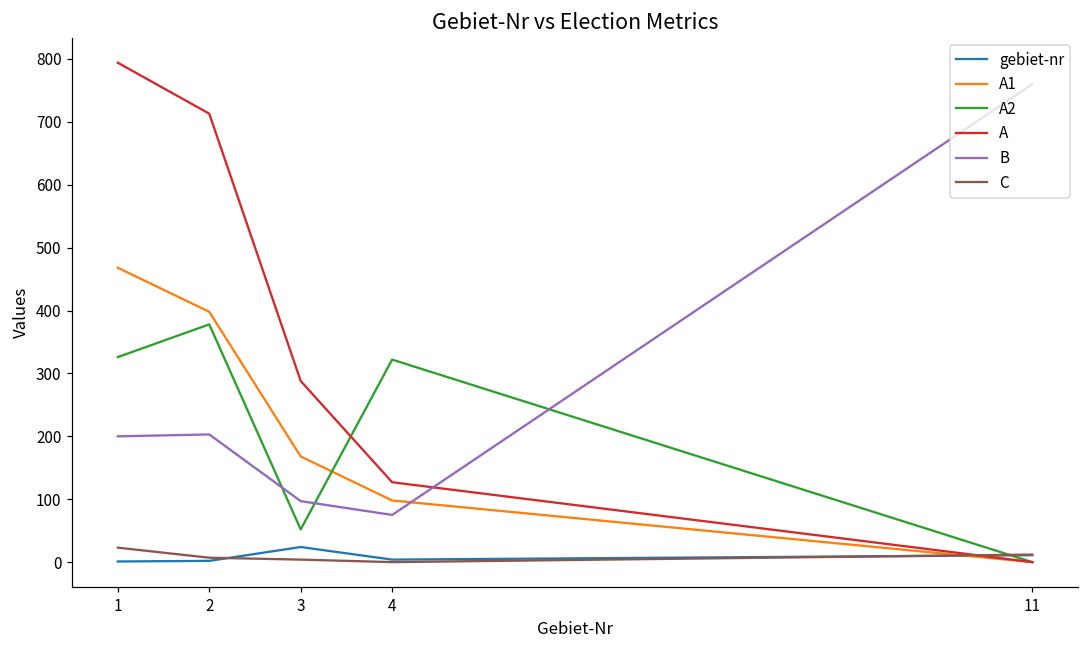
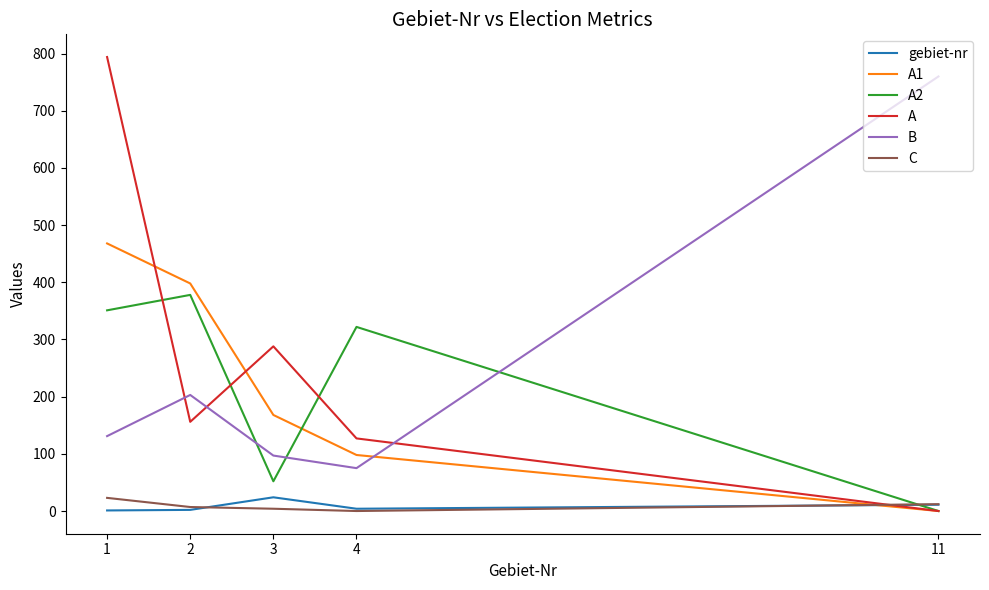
A2, 1: 330 -> 350
B, 1: 200 -> 130
A, 2: 710 -> 160
